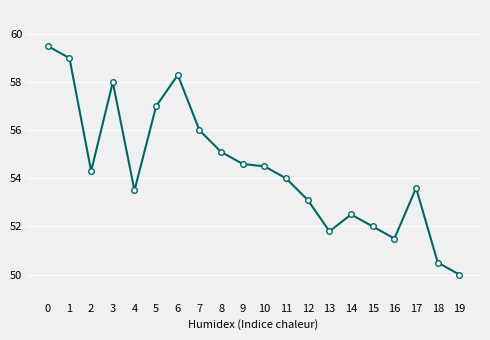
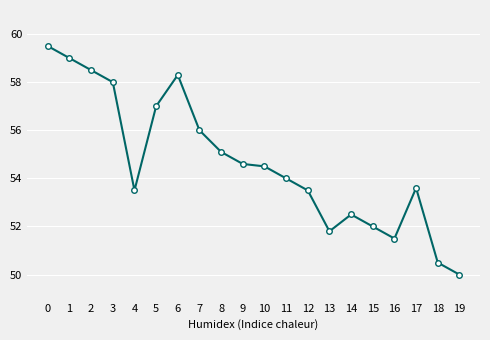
2: 54.3 -> 58.5
12: 53.1 -> 53.5
